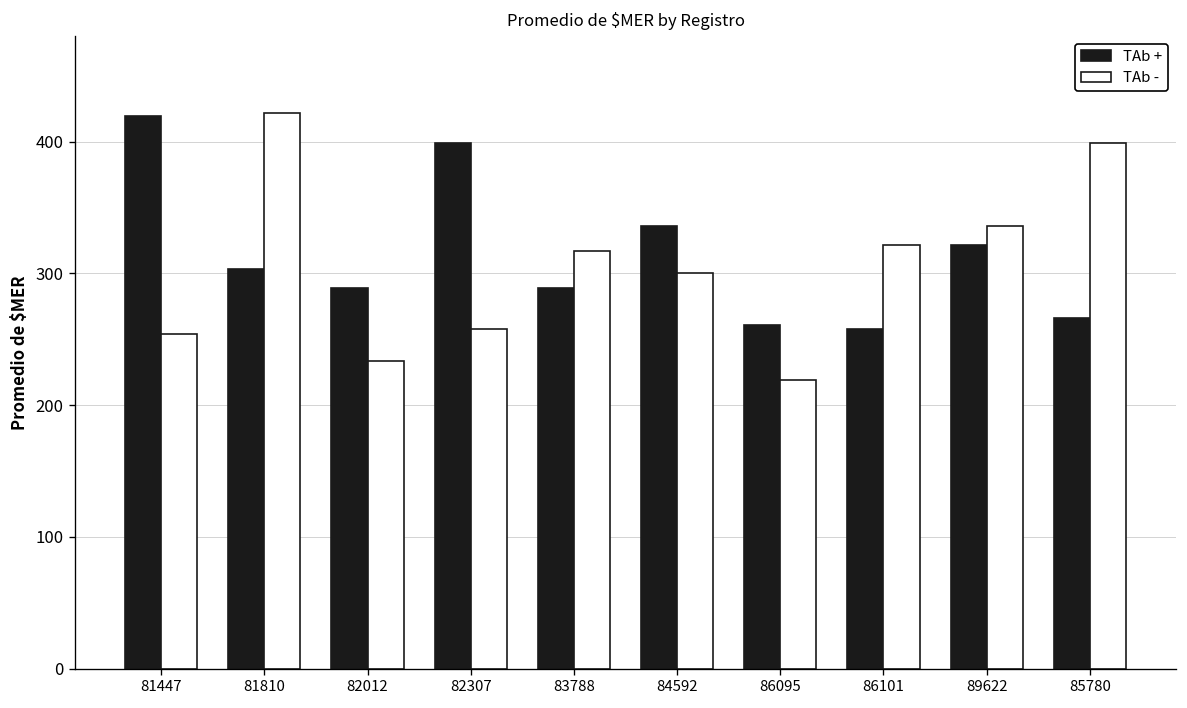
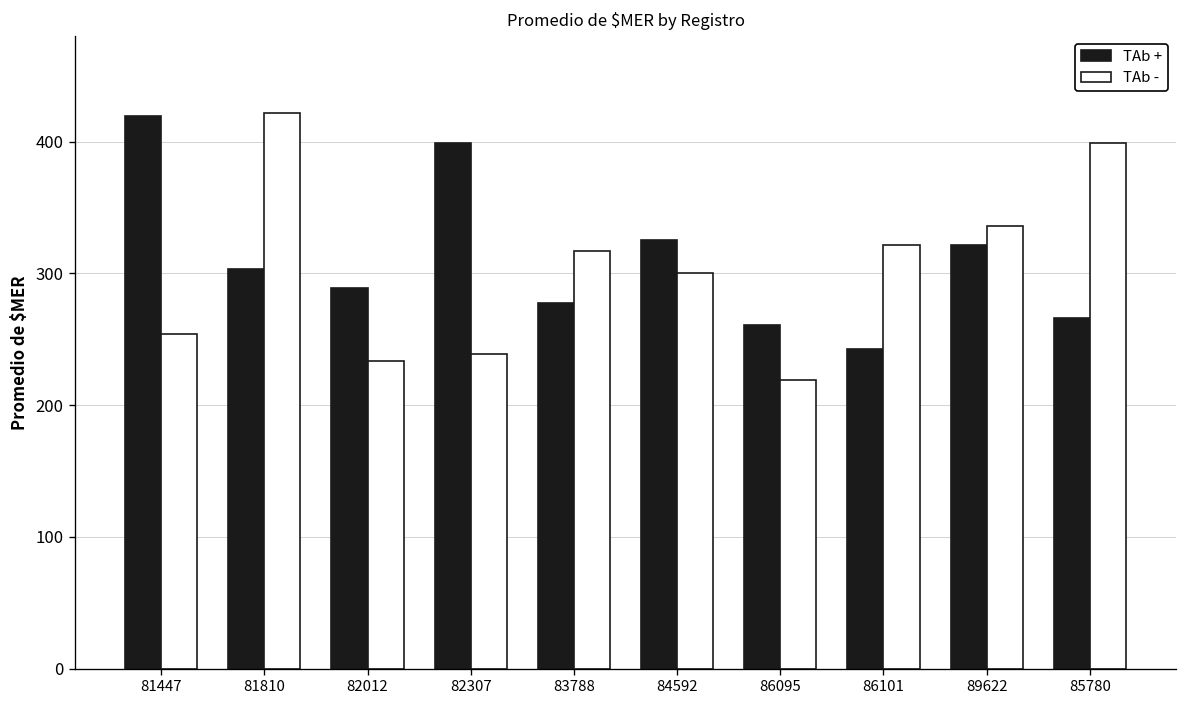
TAb -, 82307: 258 -> 239
TAb +, 83788: 289 -> 278
TAb +, 84592: 336 -> 326
TAb +, 86101: 258 -> 243
